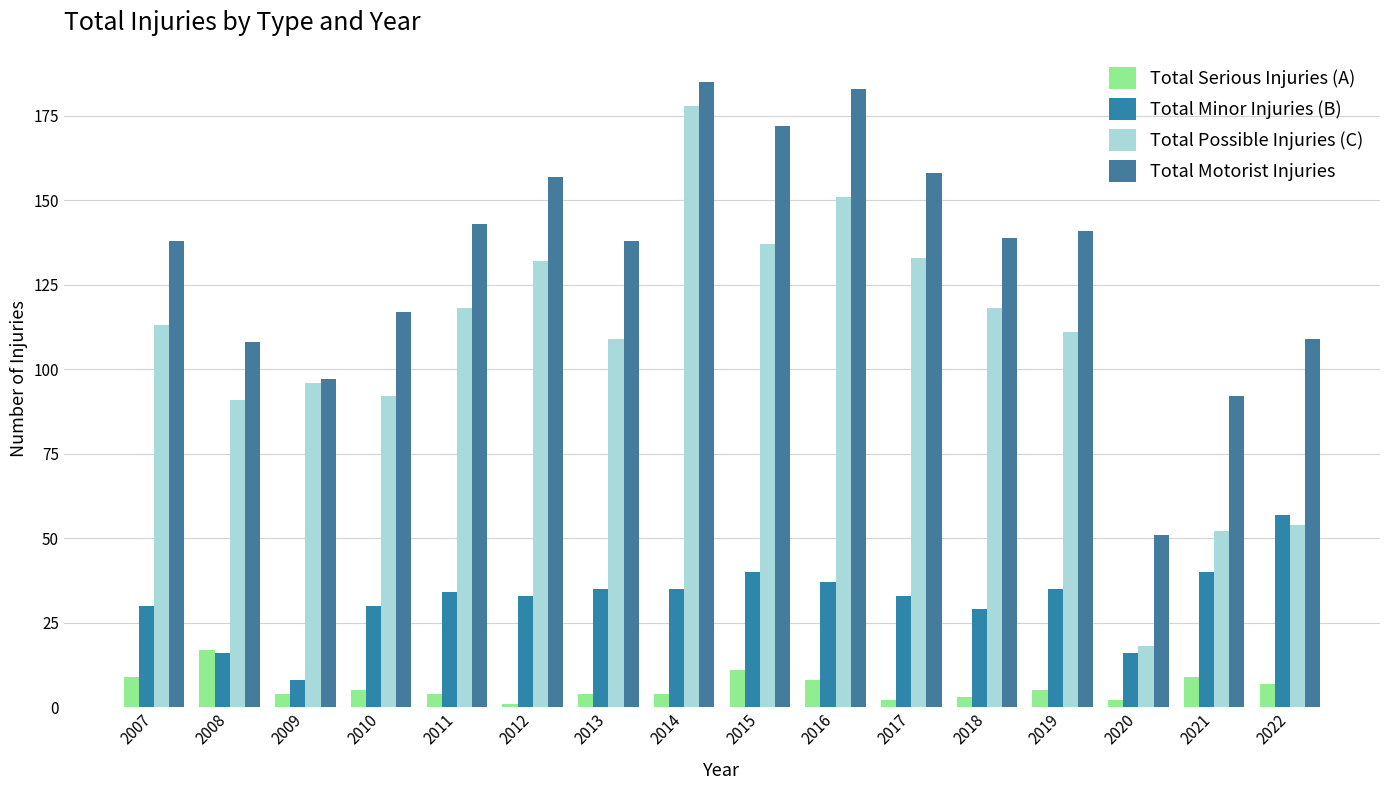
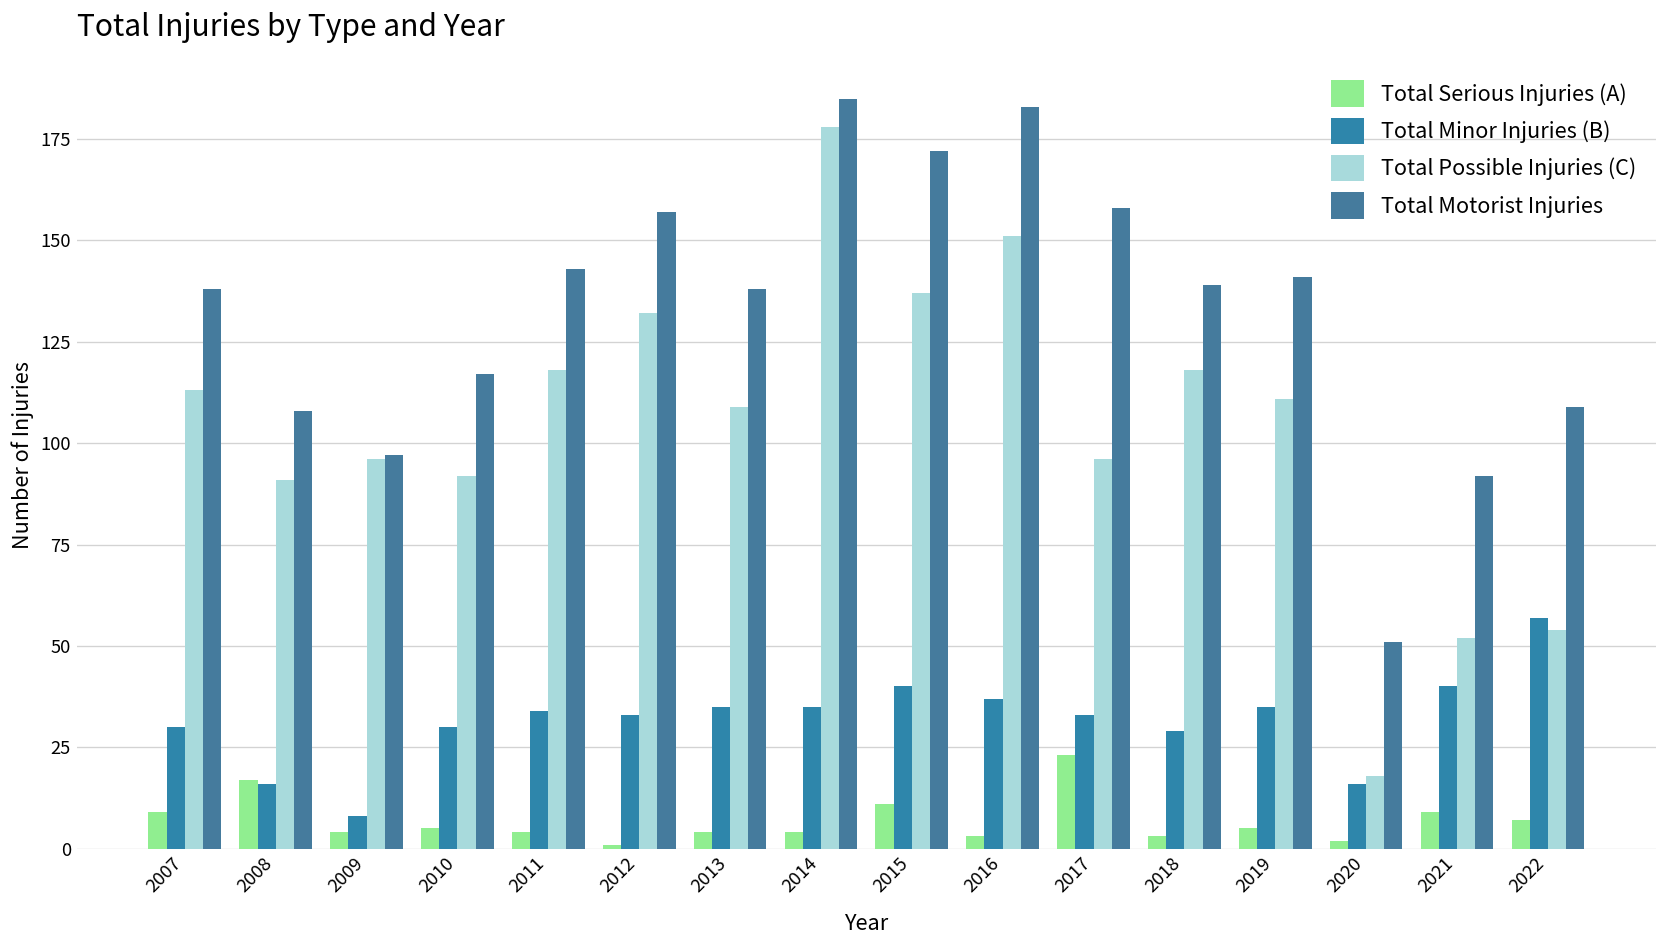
Total Serious Injuries (A), 2016: 8 -> 3
Total Serious Injuries (A), 2017: 2 -> 23
Total Possible Injuries (C), 2017: 133 -> 96
